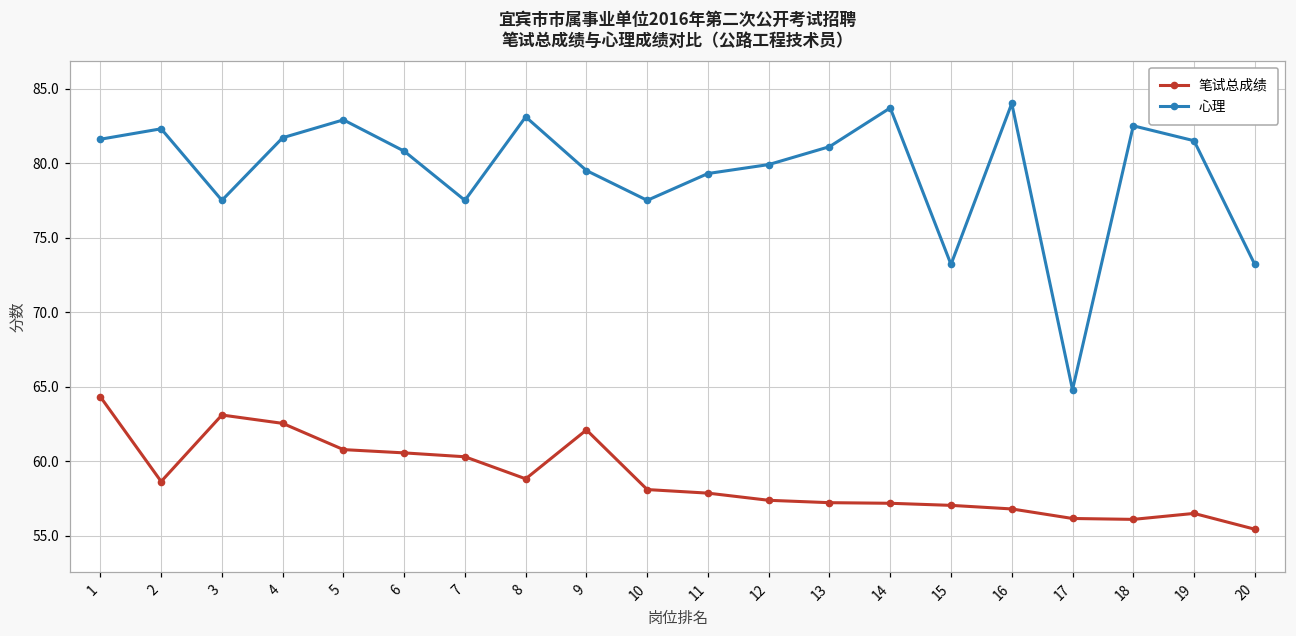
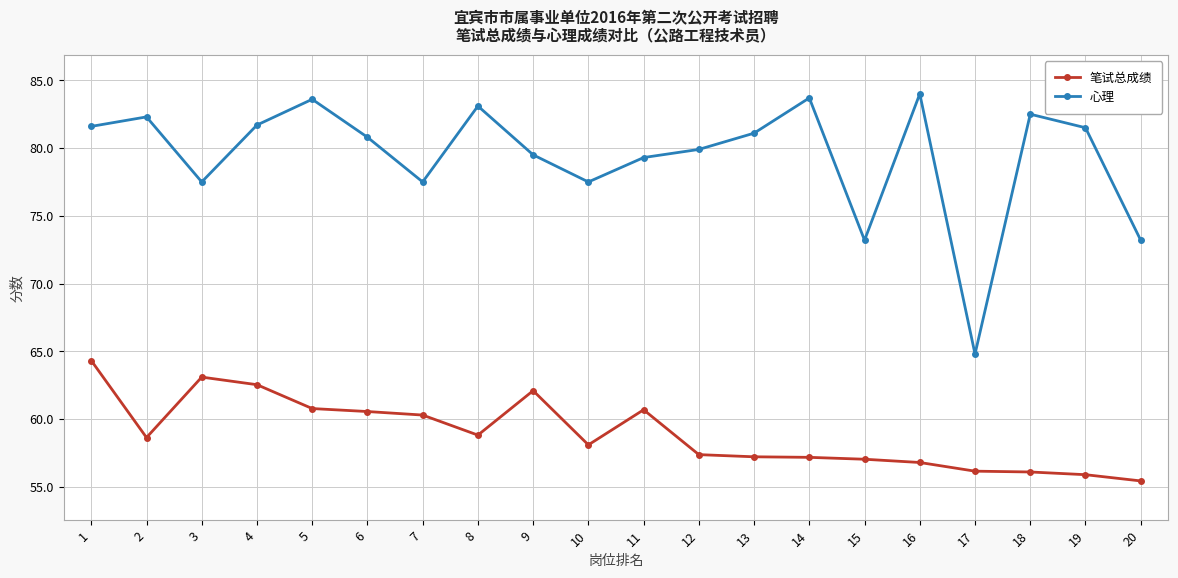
心理, 5: 82.9 -> 83.6
笔试总成绩, 11: 57.9 -> 60.7
笔试总成绩, 19: 56.5 -> 55.9
